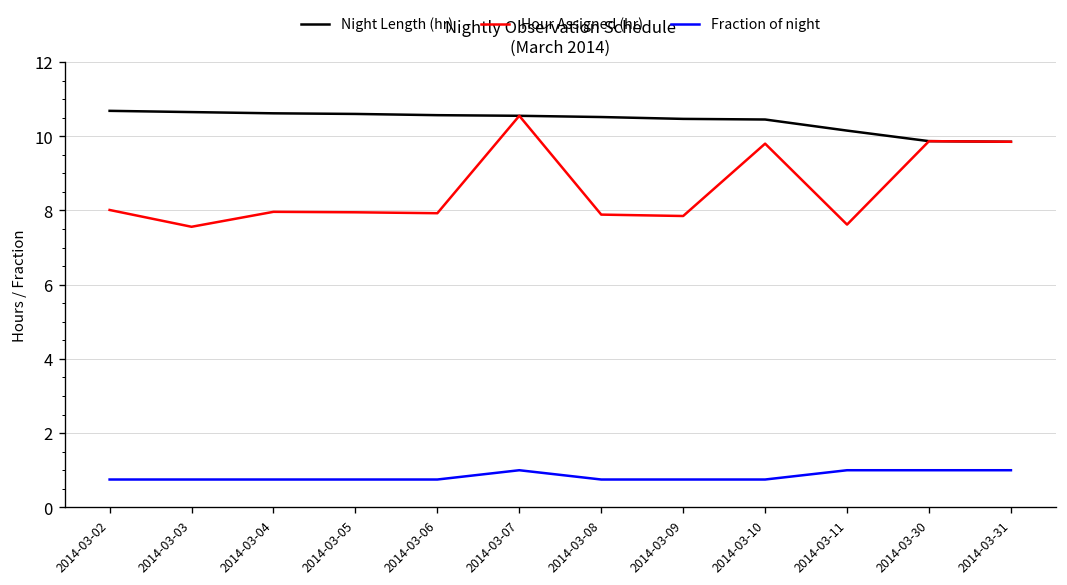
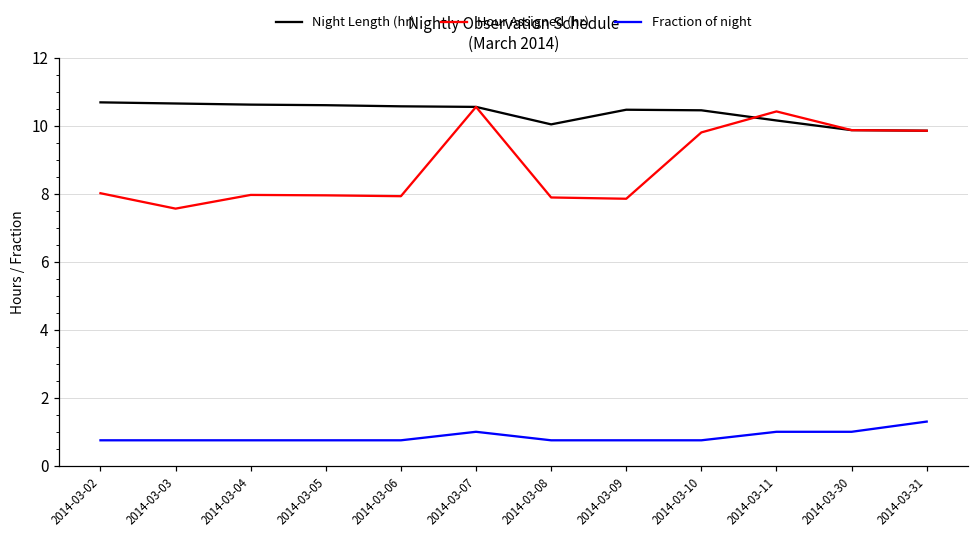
Night Length (hr), 2014-03-08: 10.5 -> 10.0
Hour Assigned (hr), 2014-03-11: 7.6 -> 10.4
Fraction of night, 2014-03-31: 1.0 -> 1.3
